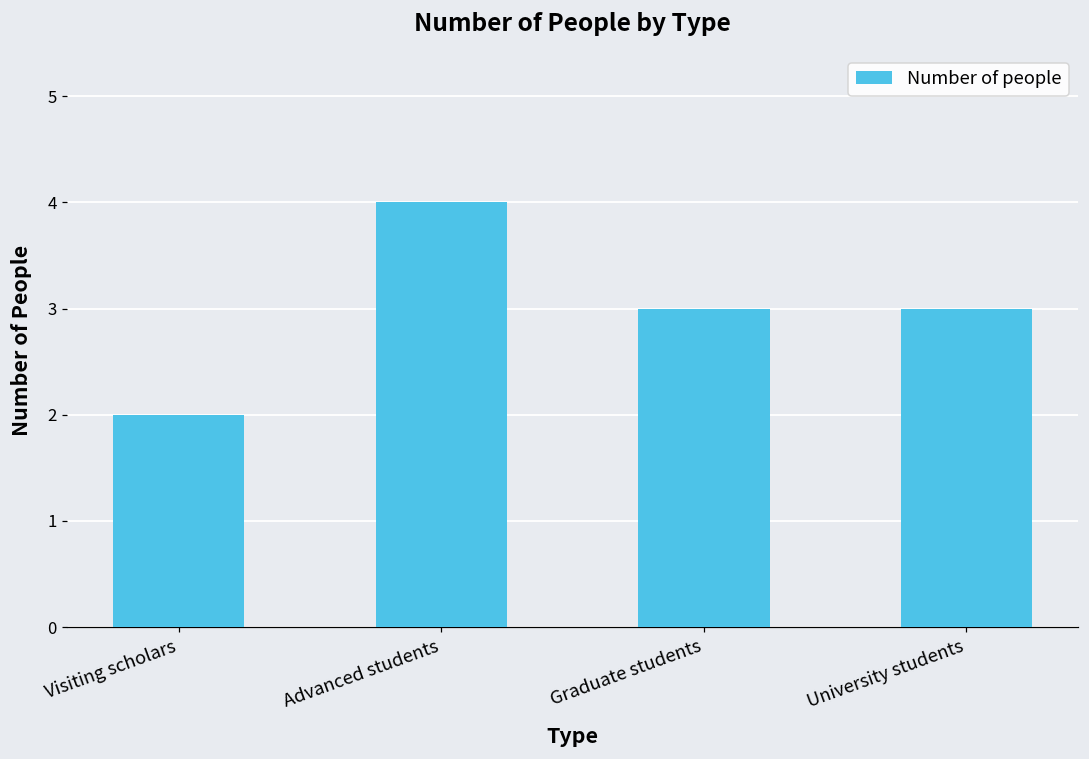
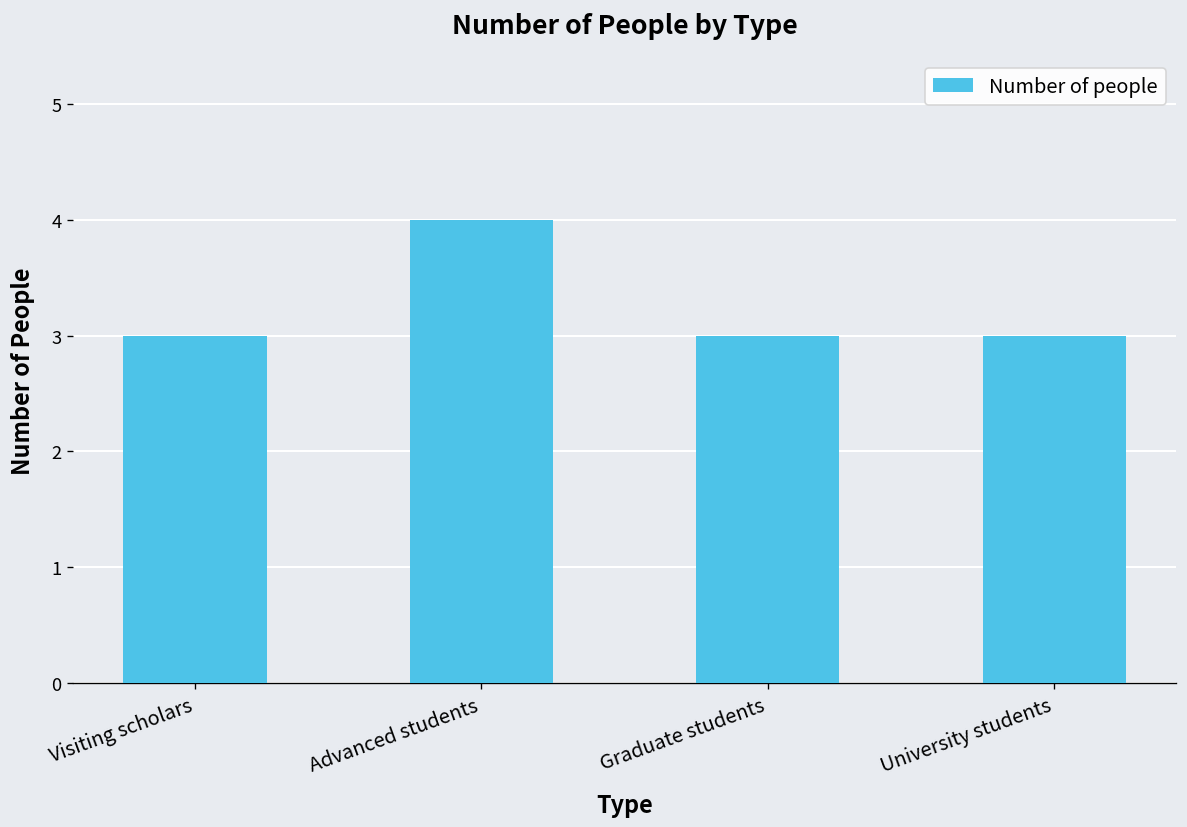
Visiting scholars: 2 -> 3
